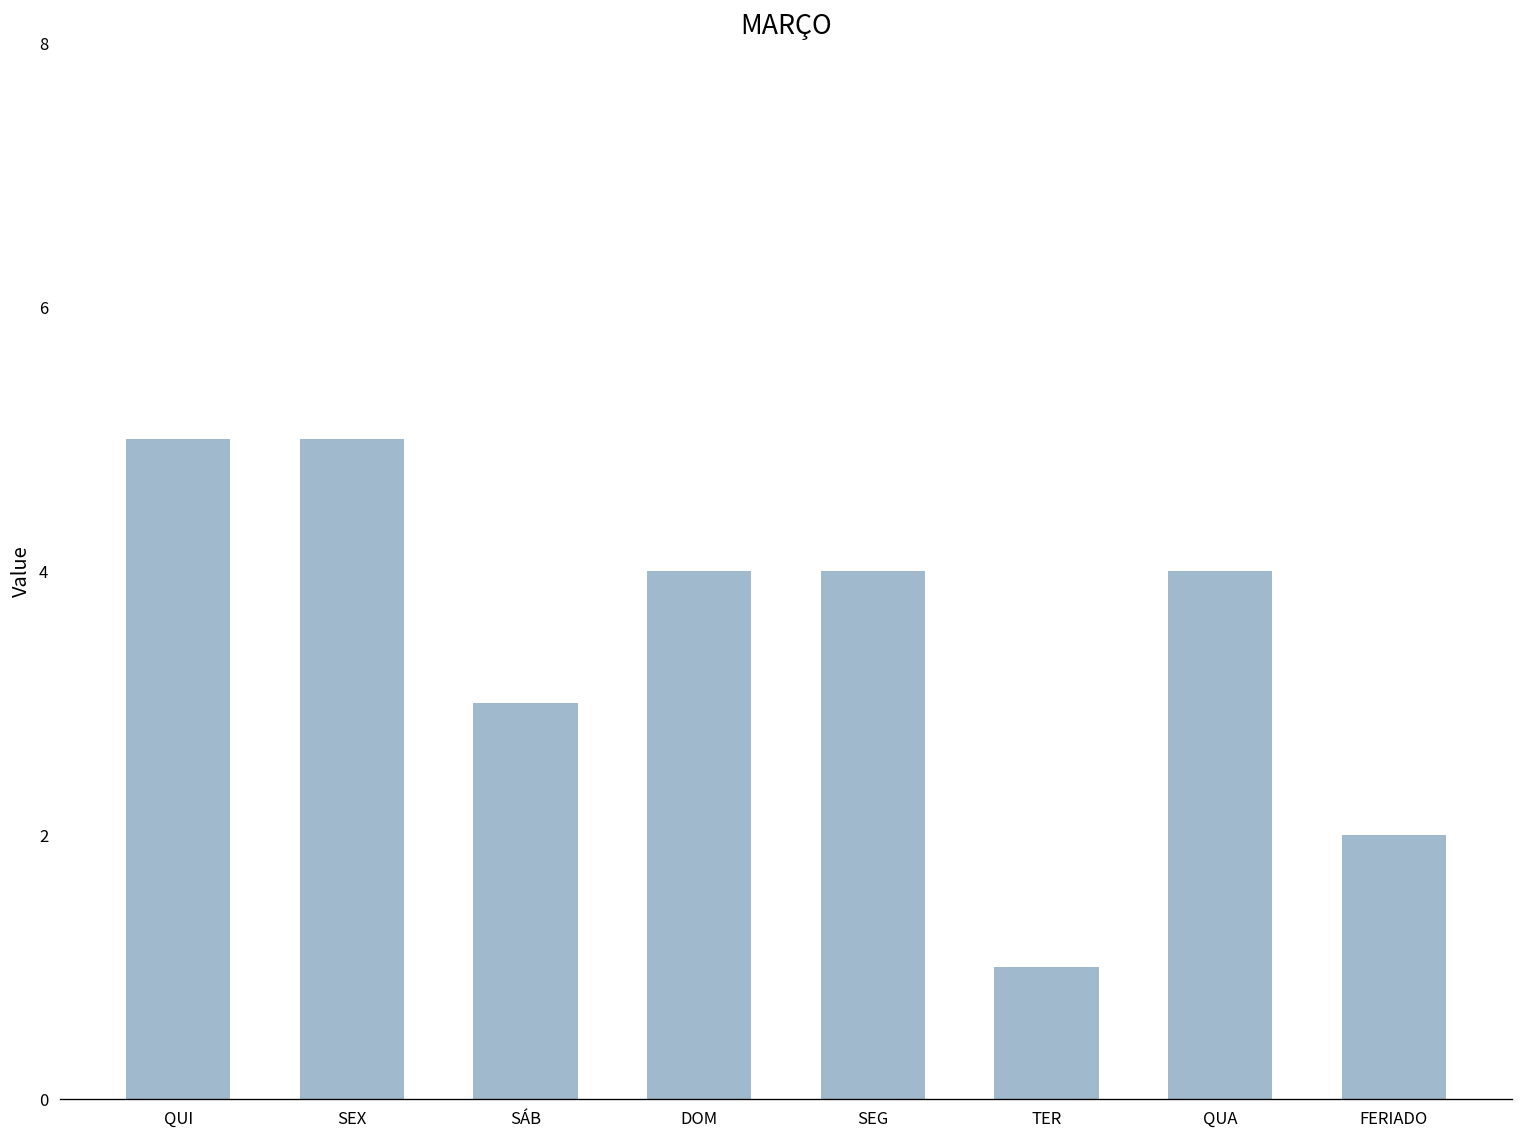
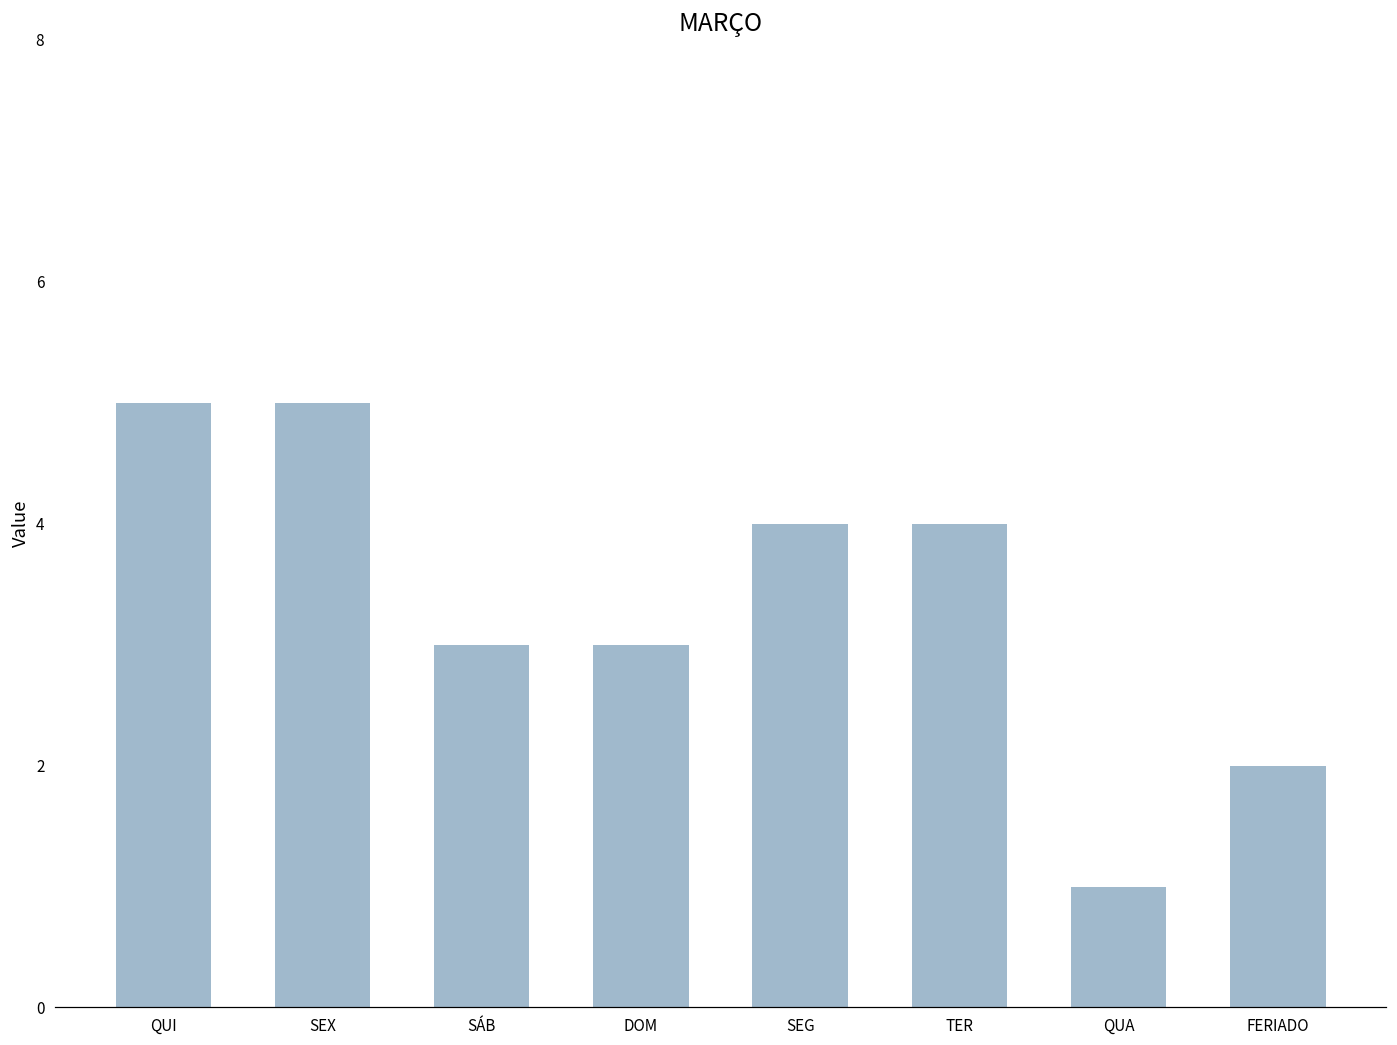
DOM: 4 -> 3
TER: 1 -> 4
QUA: 4 -> 1
